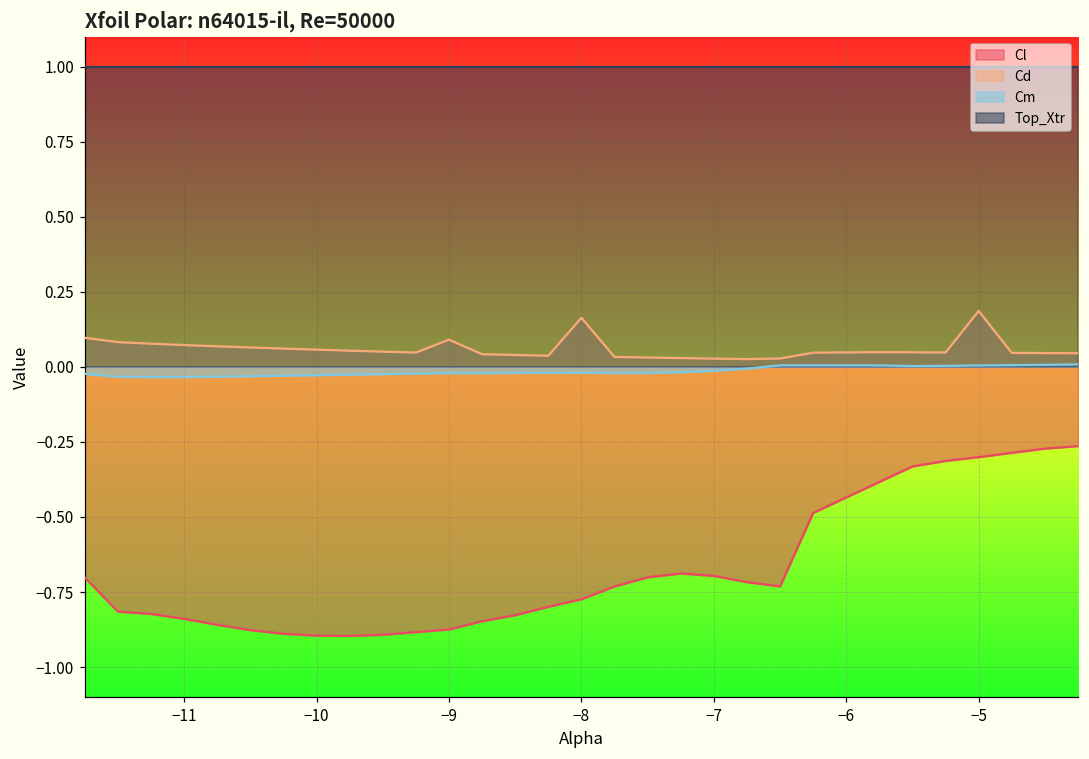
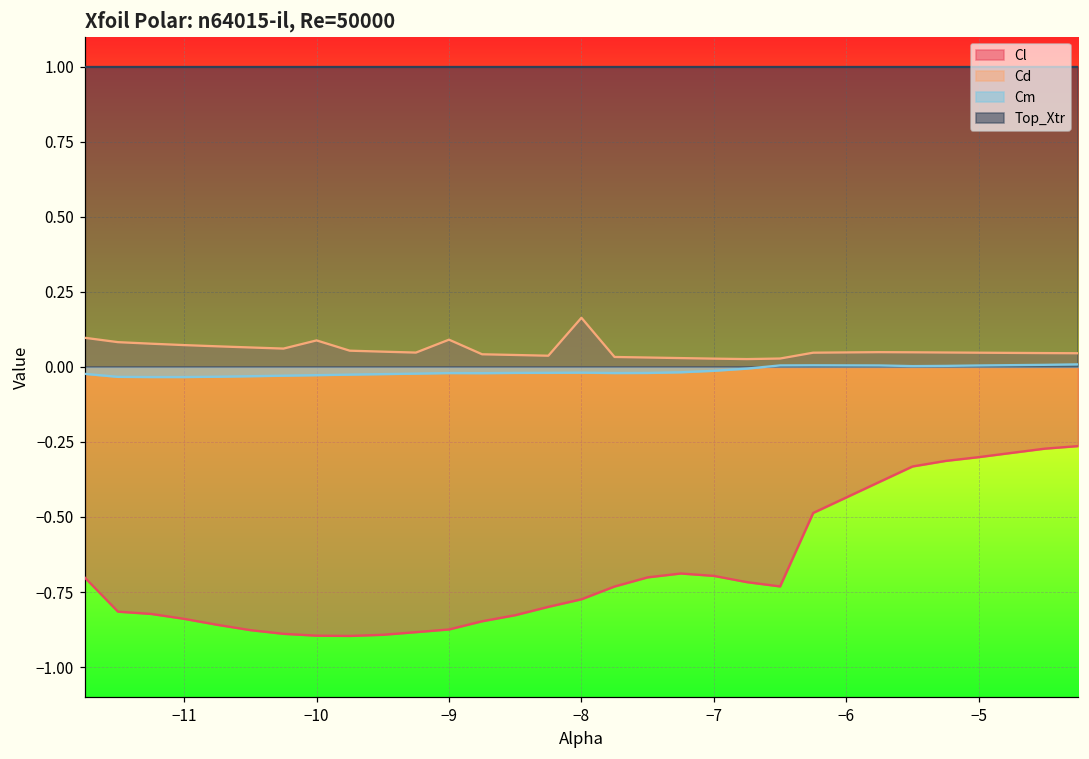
Cd, −10: 0.06 -> 0.09
Cd, −5: 0.19 -> 0.05
